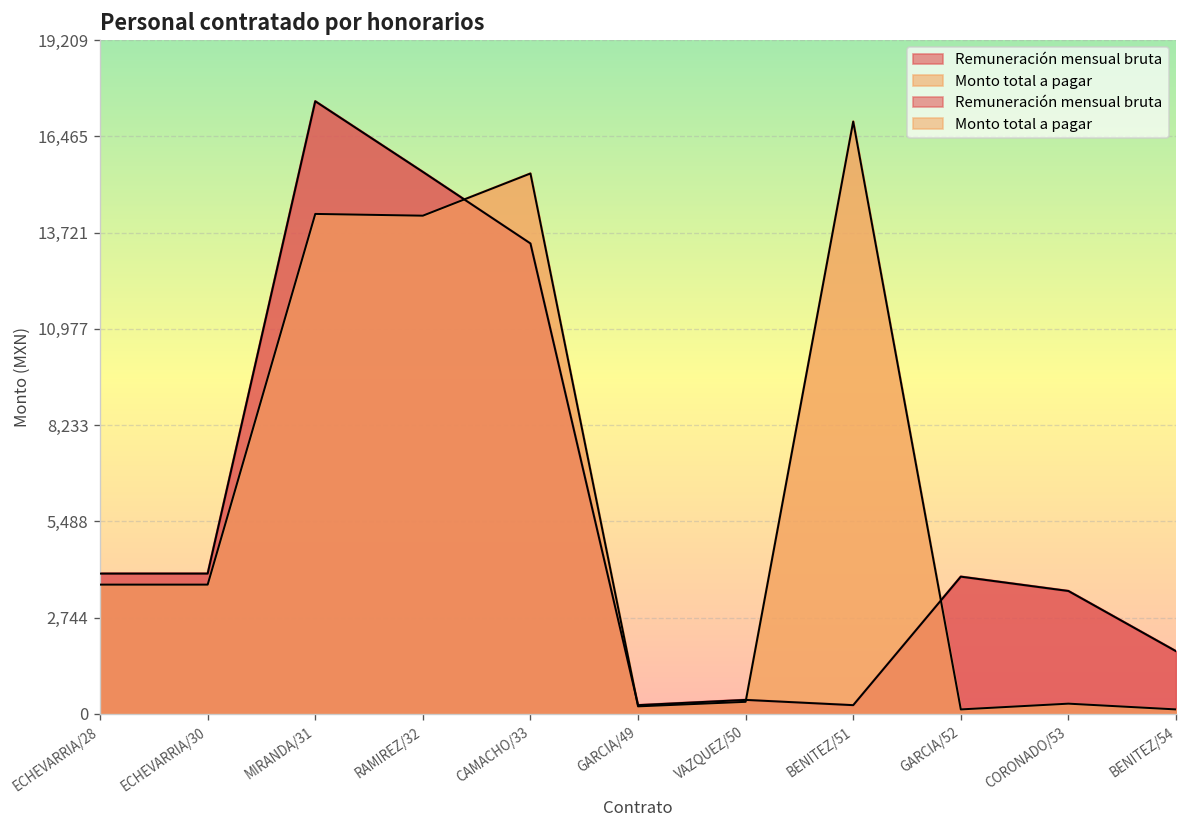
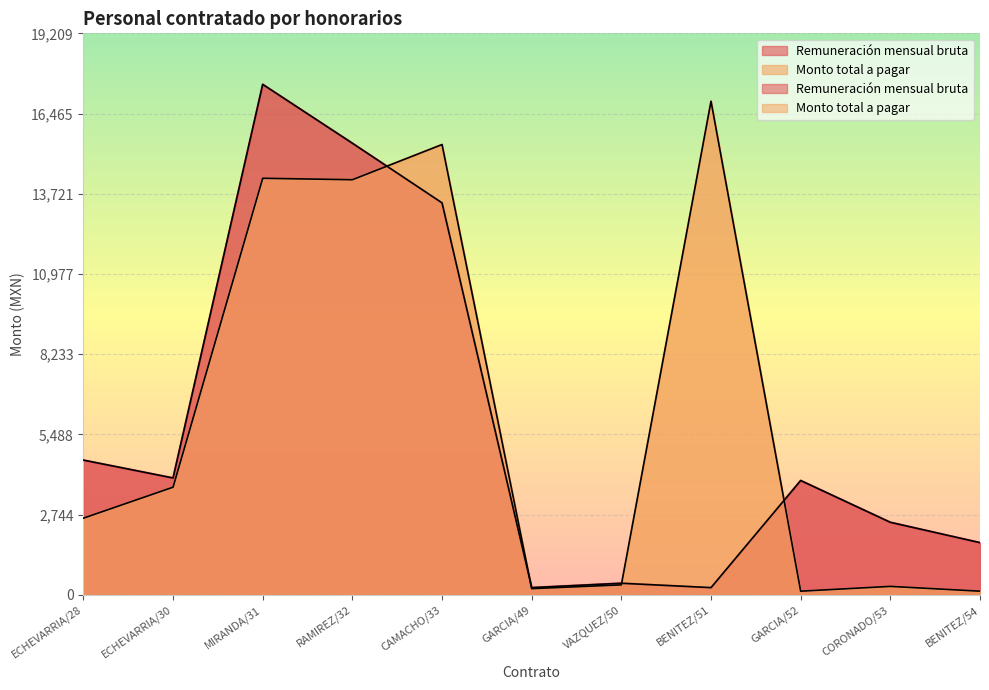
Remuneración mensual bruta, ECHEVARRIA/28: 4,000 -> 4,600
Monto total a pagar, ECHEVARRIA/28: 3,700 -> 2,600
Remuneración mensual bruta, CORONADO/53: 3,500 -> 2,500
